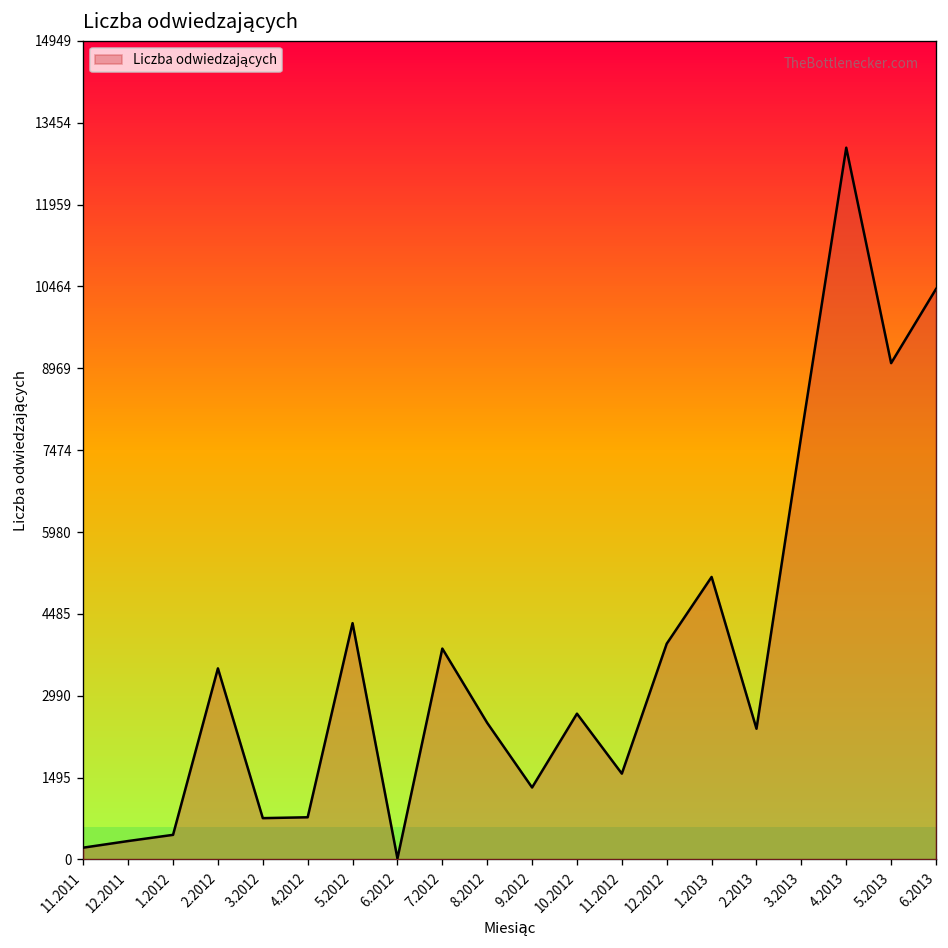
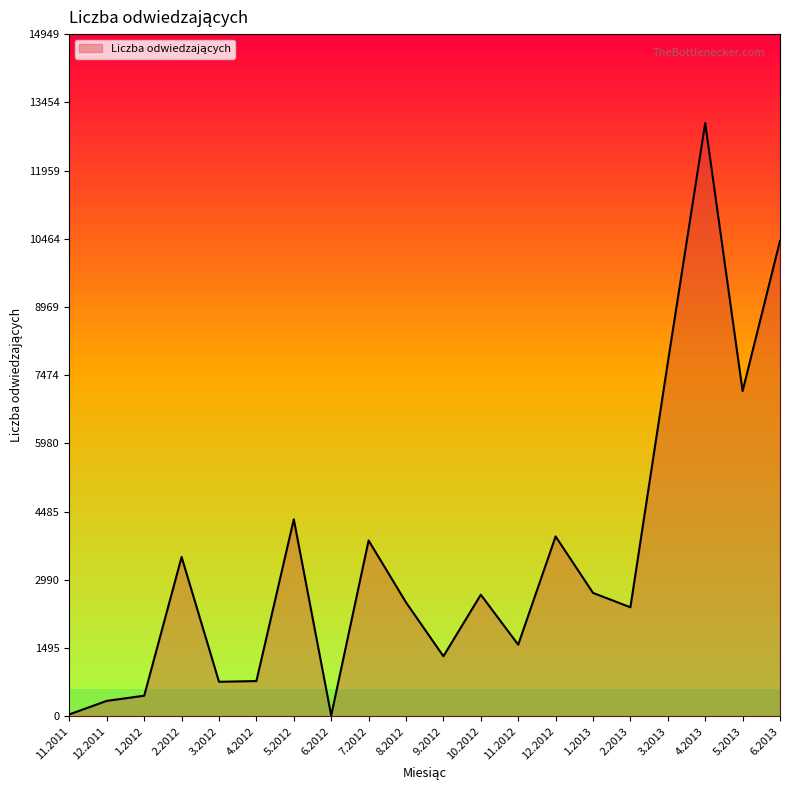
11.2011: 200 -> 0
1.2013: 5200 -> 2700
5.2013: 9100 -> 7100
